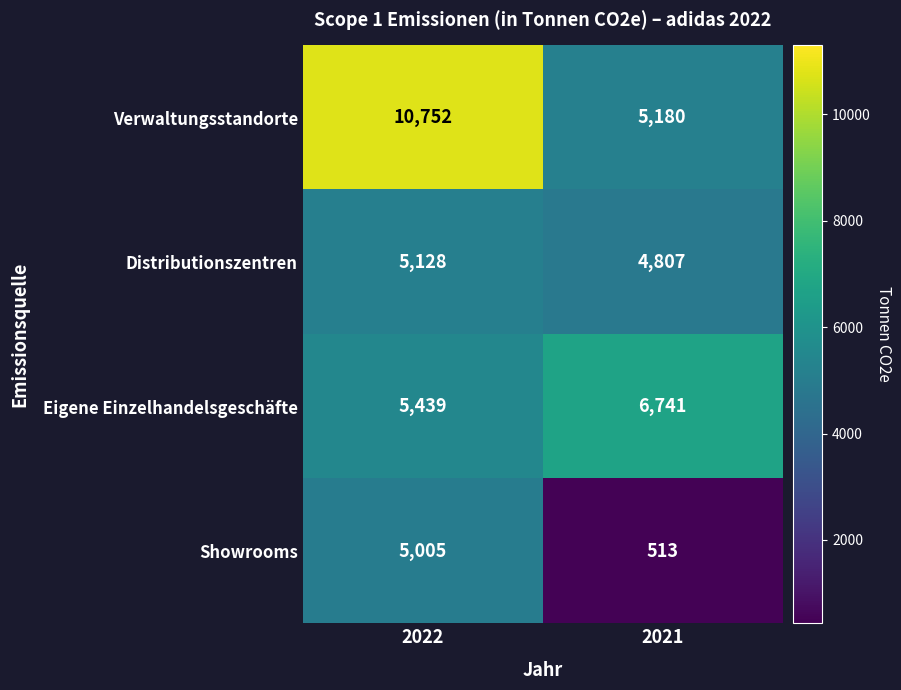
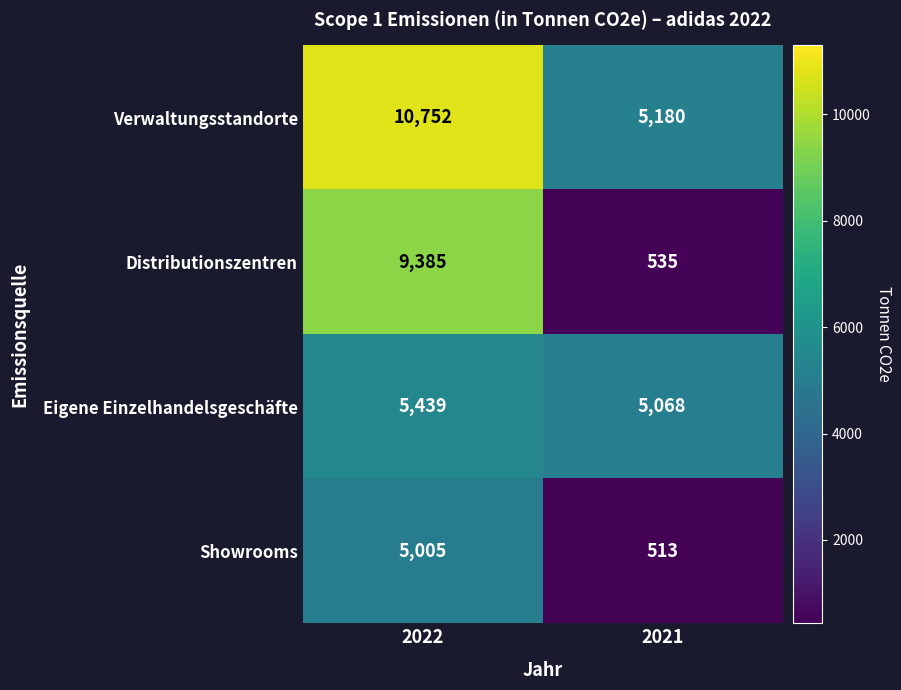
Distributionszentren, 2022: 5,128 -> 9,385
Distributionszentren, 2021: 4,807 -> 535
Eigene Einzelhandelsgeschäfte, 2021: 6,741 -> 5,068
